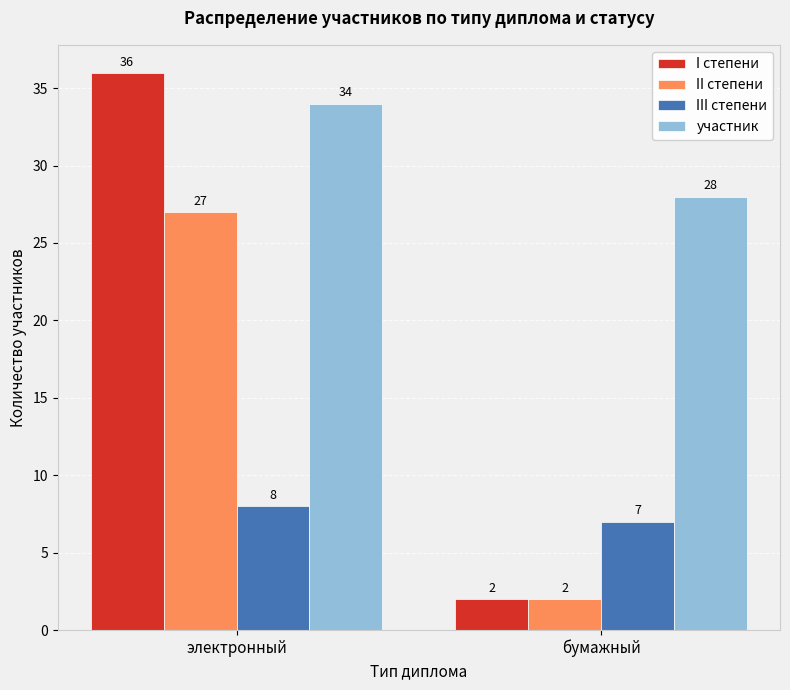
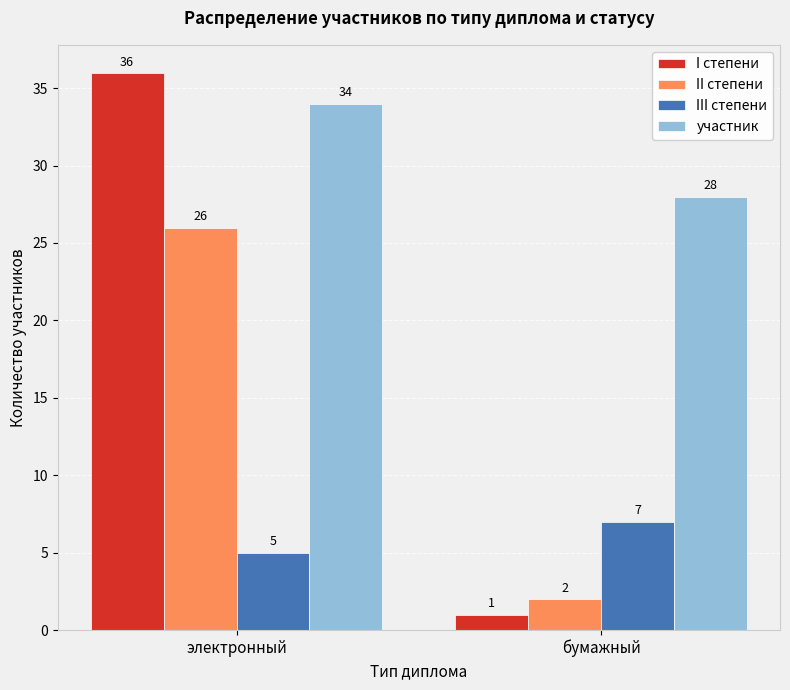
II степени, электронный: 27 -> 26
III степени, электронный: 8 -> 5
I степени, бумажный: 2 -> 1
